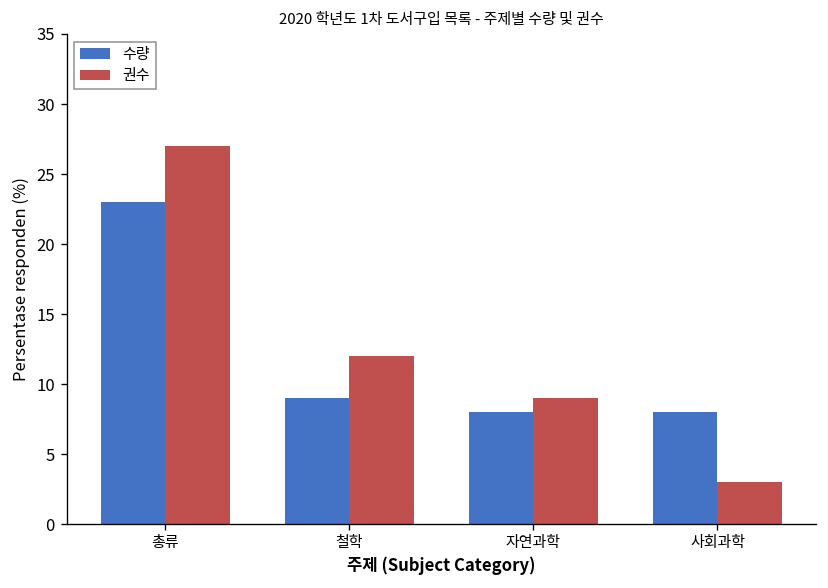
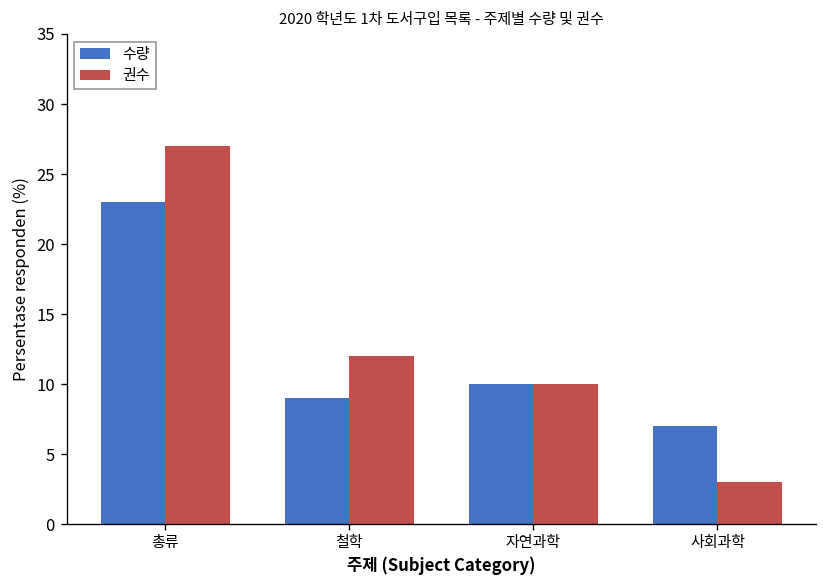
수량, 자연과학: 8 -> 10
권수, 자연과학: 9 -> 10
수량, 사회과학: 8 -> 7
